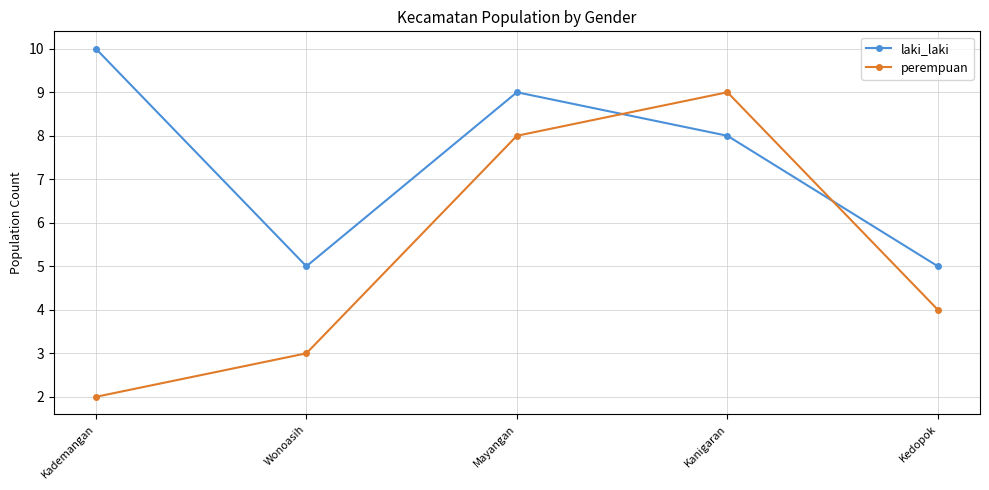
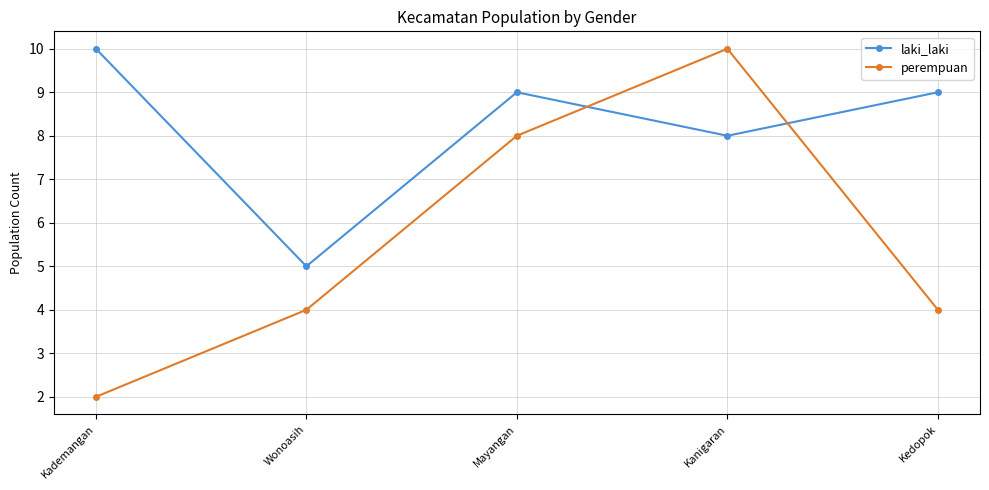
perempuan, Wonoasih: 3 -> 4
perempuan, Kanigaran: 9 -> 10
laki_laki, Kedopok: 5 -> 9
